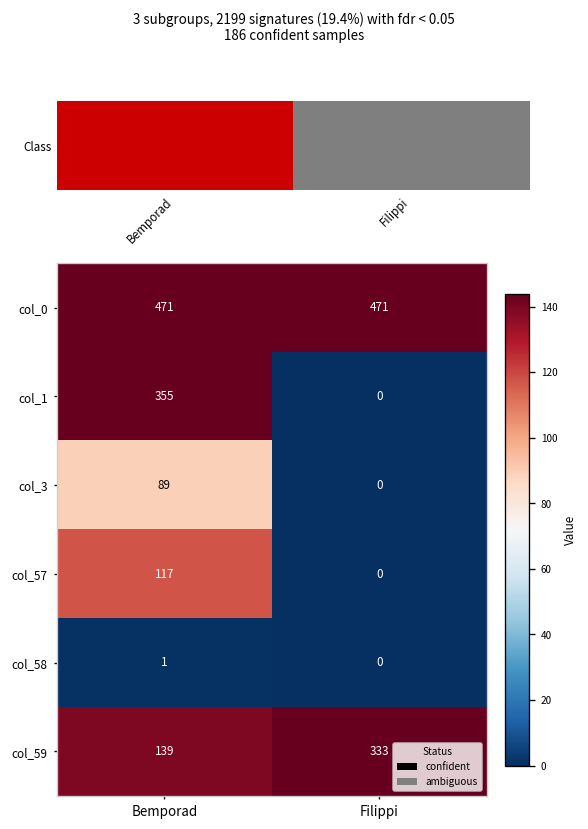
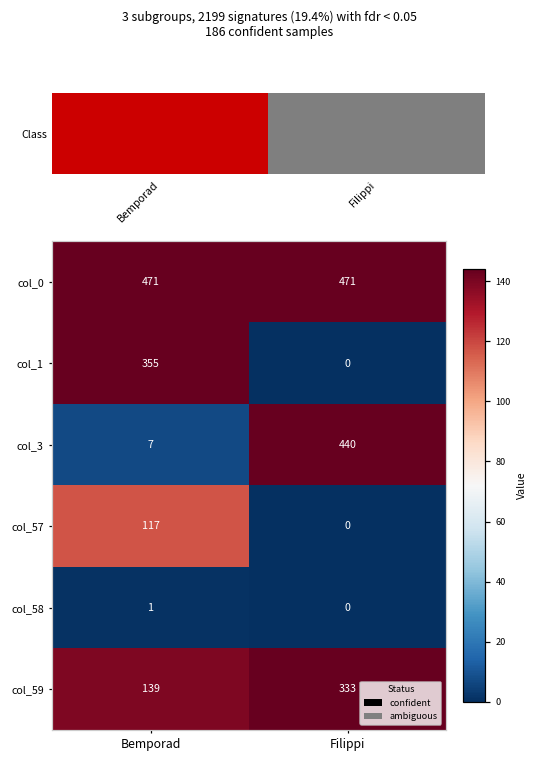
col_3, Bemporad: 89 -> 7
col_3, Filippi: 0 -> 440
